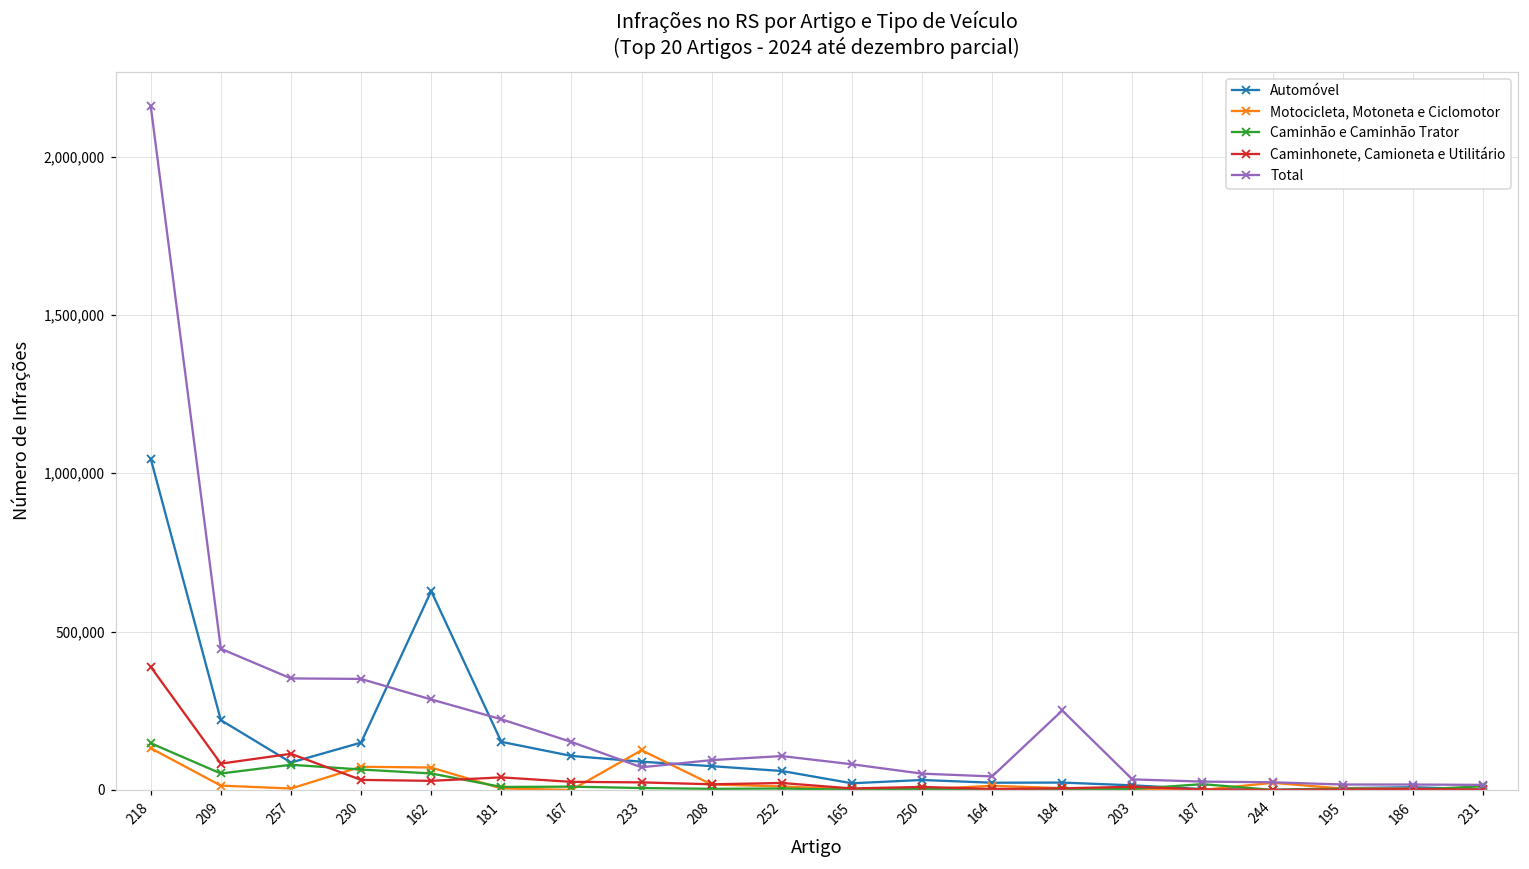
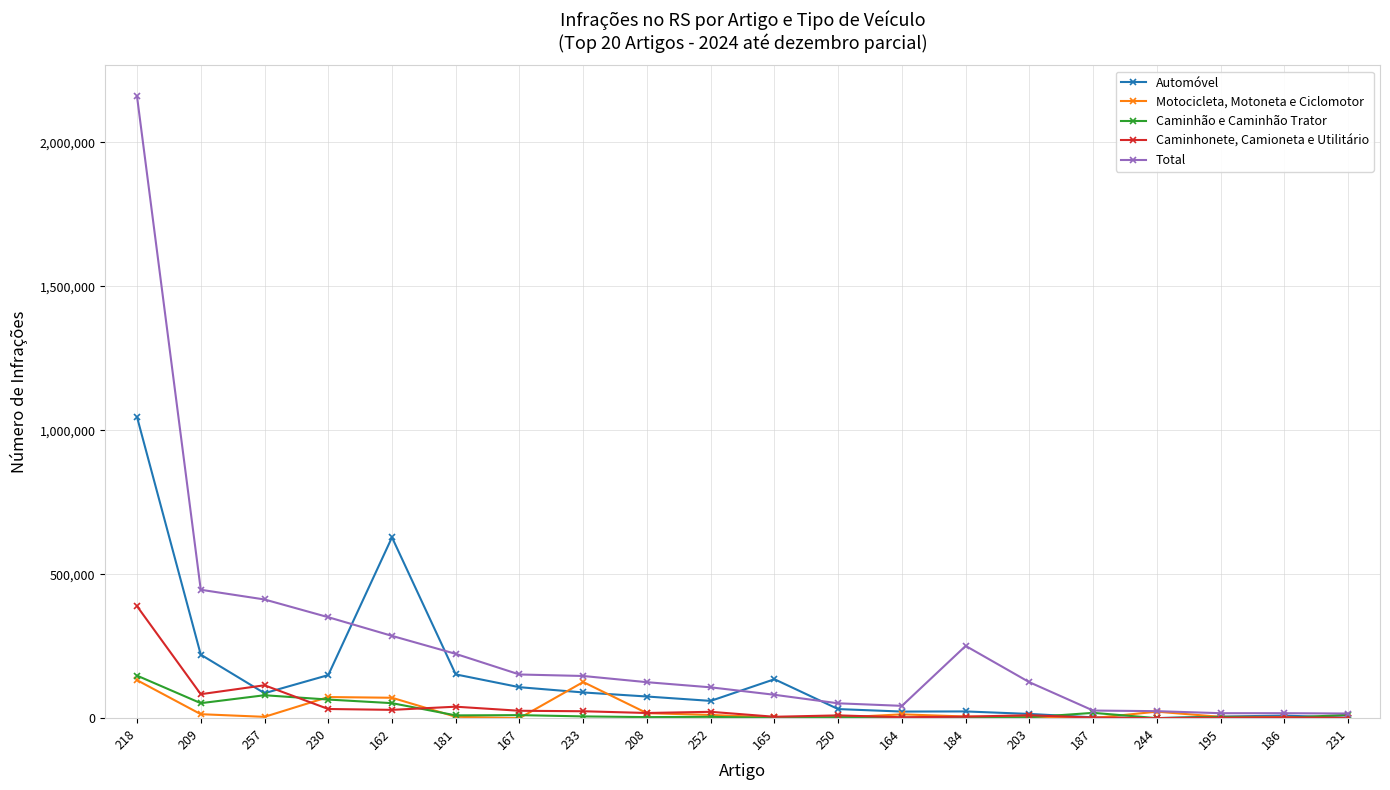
Total, 257: 350,000 -> 410,000
Total, 233: 70,000 -> 150,000
Total, 208: 90,000 -> 120,000
Automóvel, 165: 20,000 -> 140,000
Total, 203: 30,000 -> 120,000
